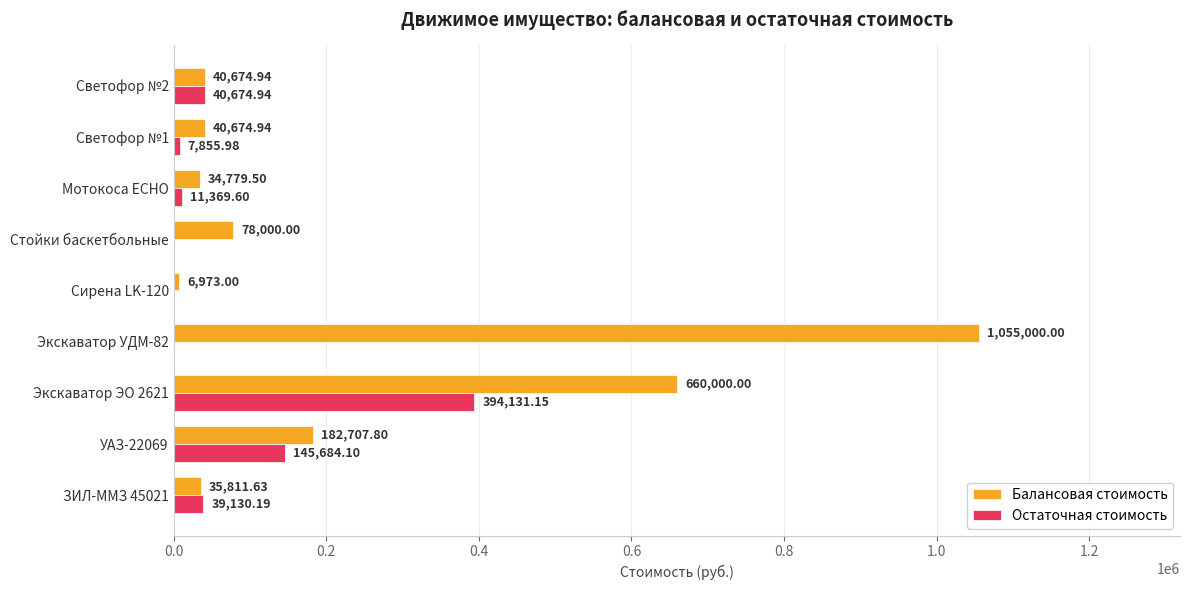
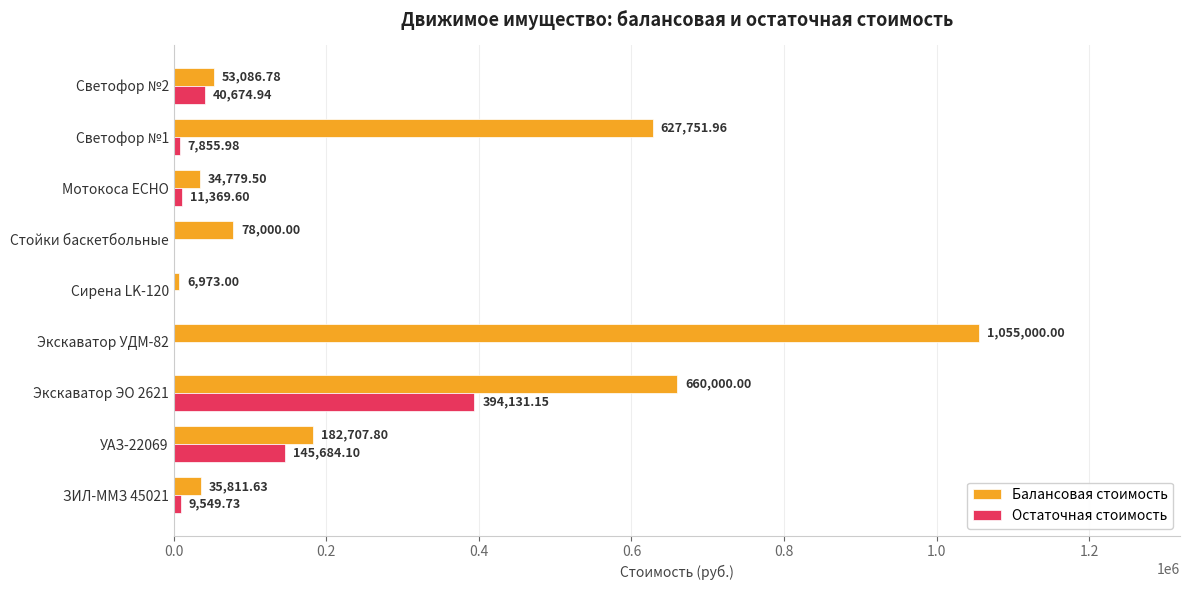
Балансовая стоимость, Светофор №2: 40,674.94 -> 53,086.78
Балансовая стоимость, Светофор №1: 40,674.94 -> 627,751.96
Остаточная стоимость, ЗИЛ-ММЗ 45021: 39,130.19 -> 9,549.73
